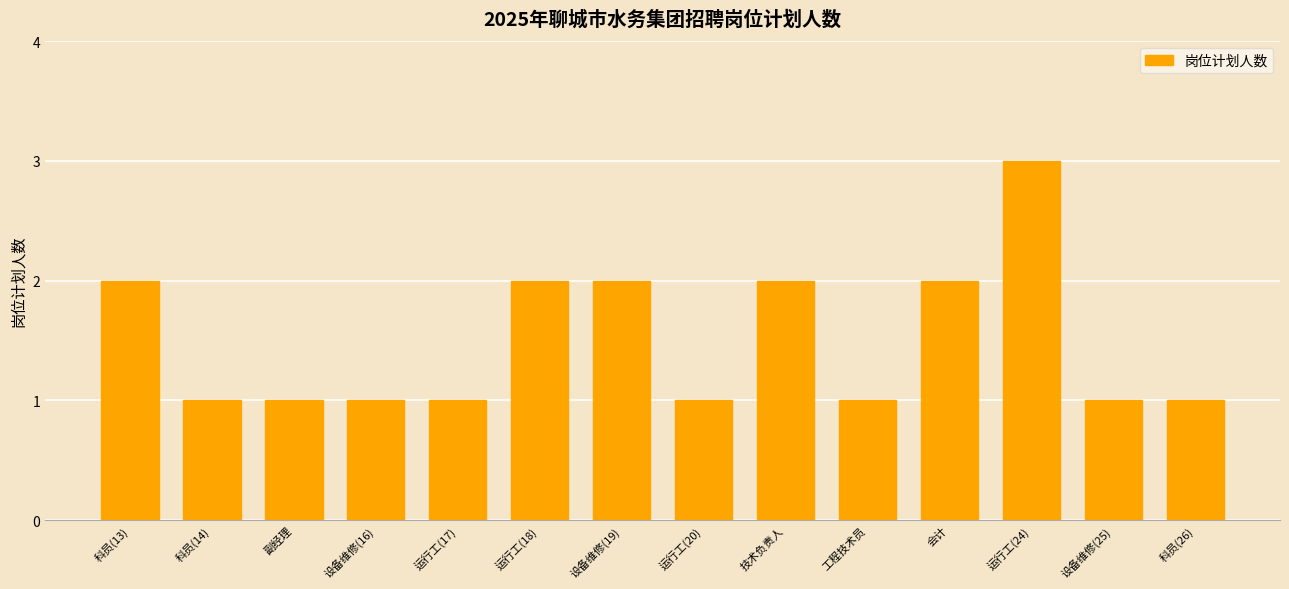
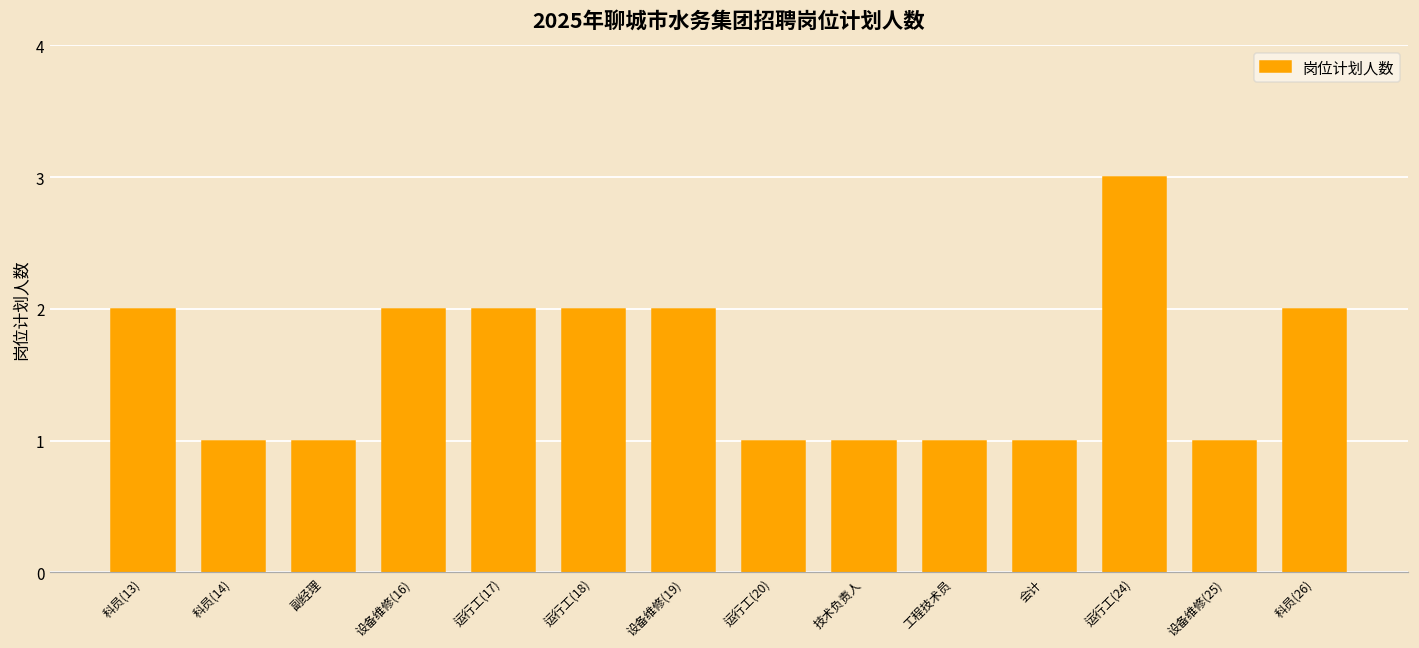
设备维修(16): 1 -> 2
运行工(17): 1 -> 2
技术负责人: 2 -> 1
会计: 2 -> 1
科员(26): 1 -> 2
